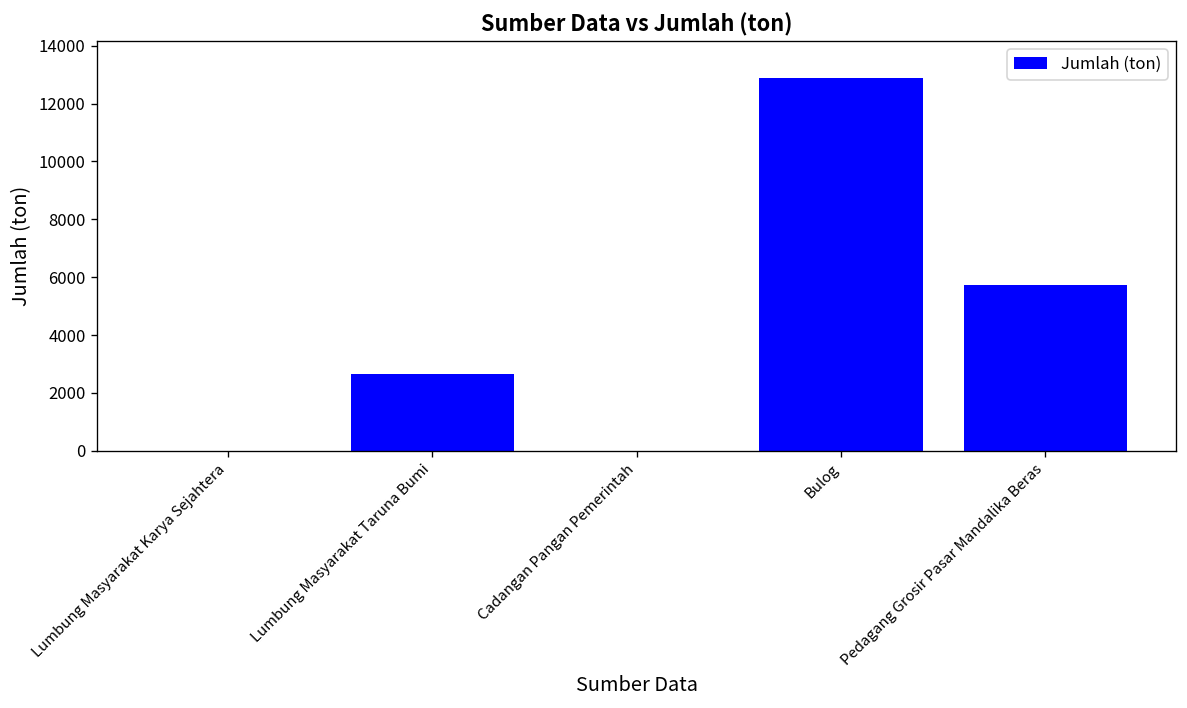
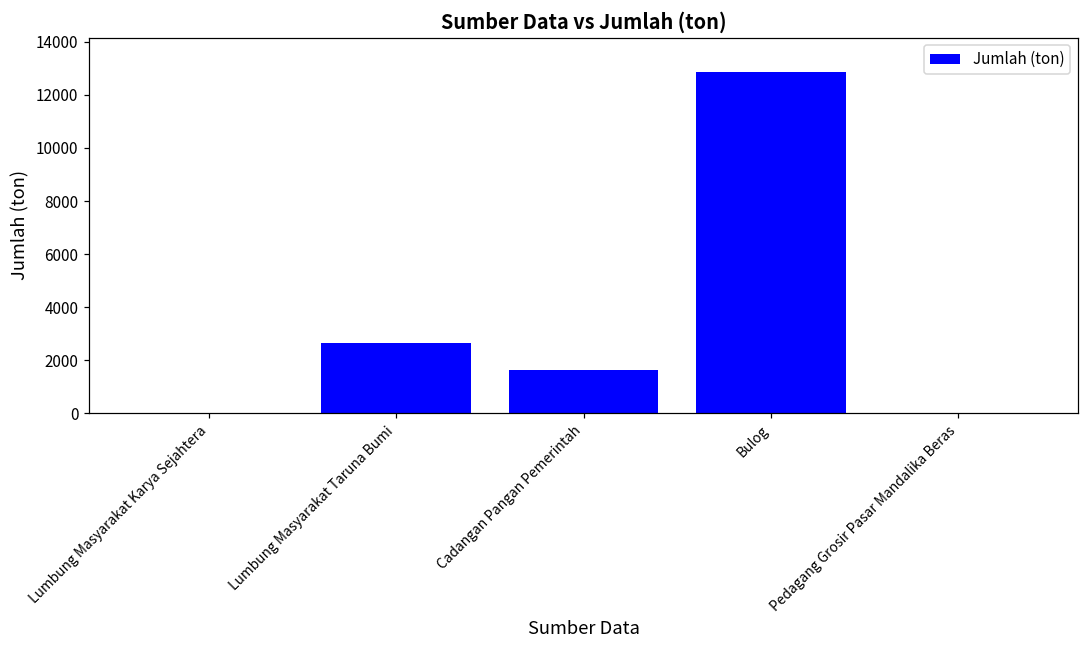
Cadangan Pangan Pemerintah: 0 -> 1600
Pedagang Grosir Pasar Mandalika Beras: 5700 -> 0
